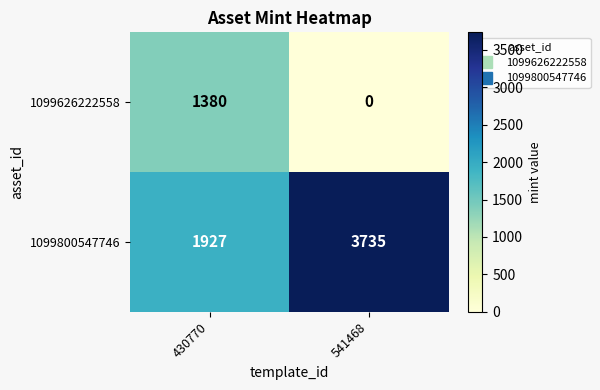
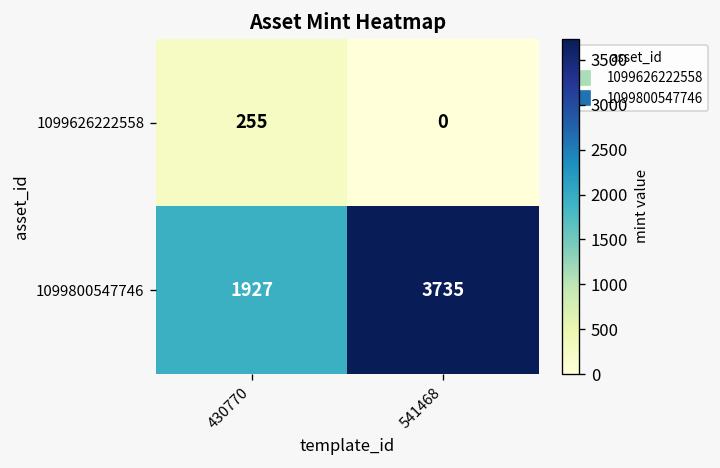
1099626222558, 430770: 1380 -> 255
